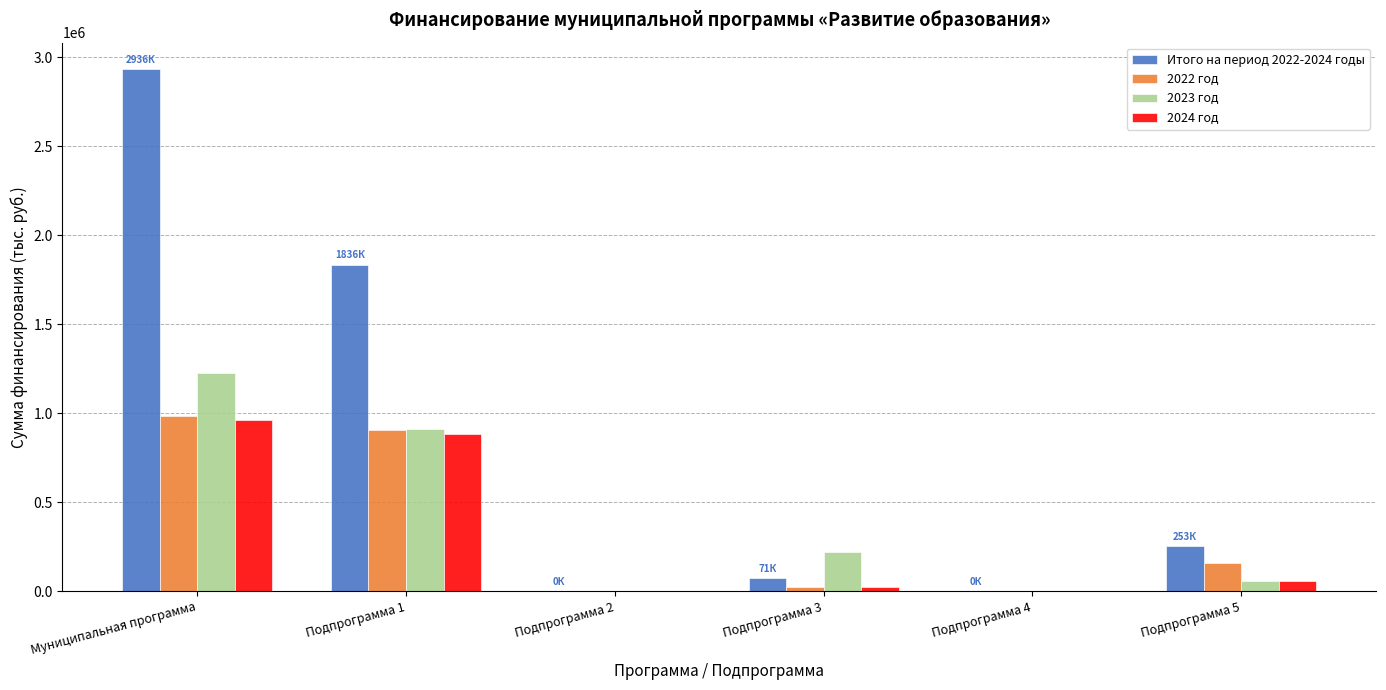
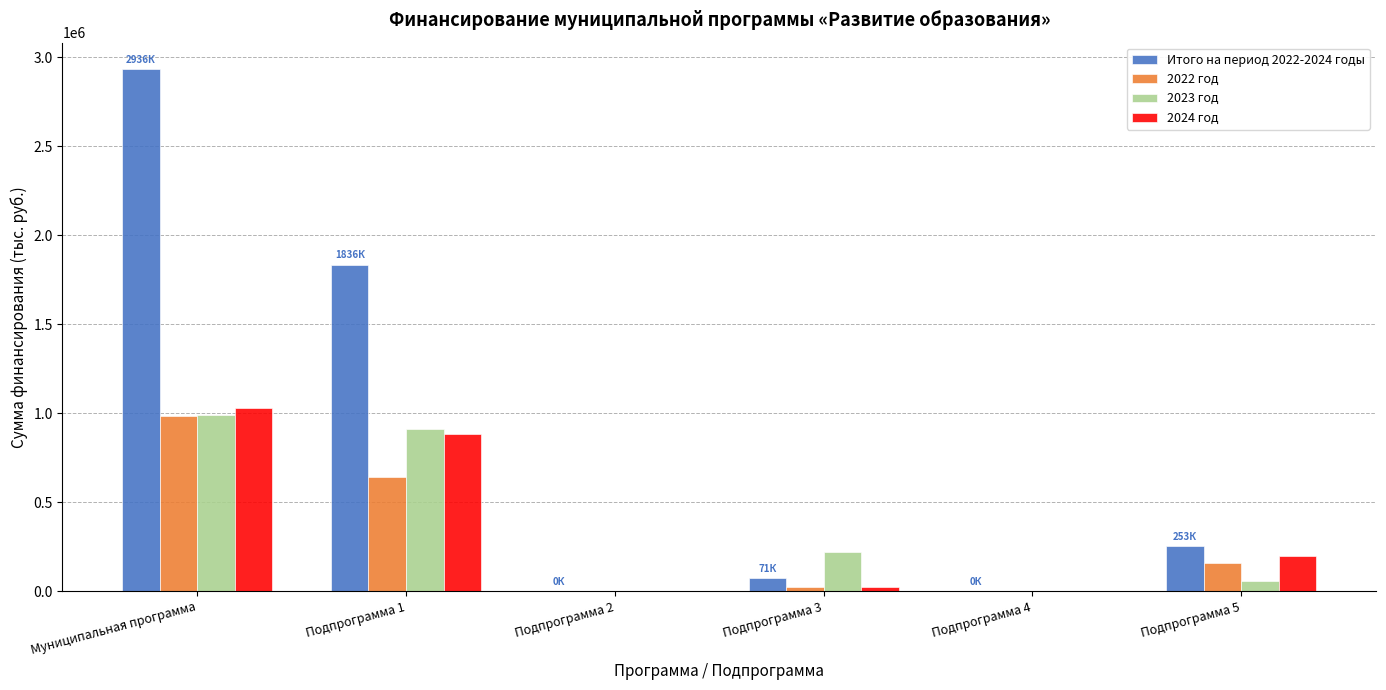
2023 год, Муниципальная программа: 1220000 -> 990000
2024 год, Муниципальная программа: 960000 -> 1030000
2022 год, Подпрограмма 1: 900000 -> 640000
2024 год, Подпрограмма 5: 50000 -> 200000
